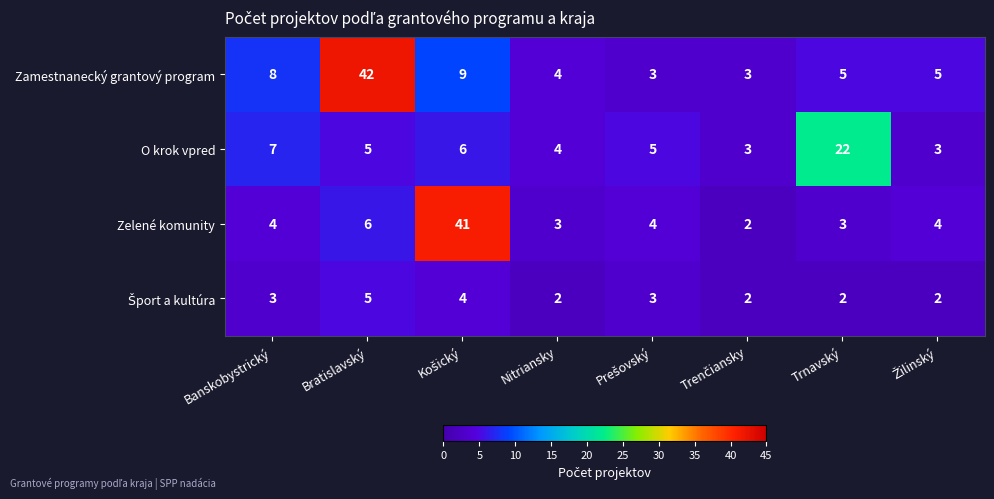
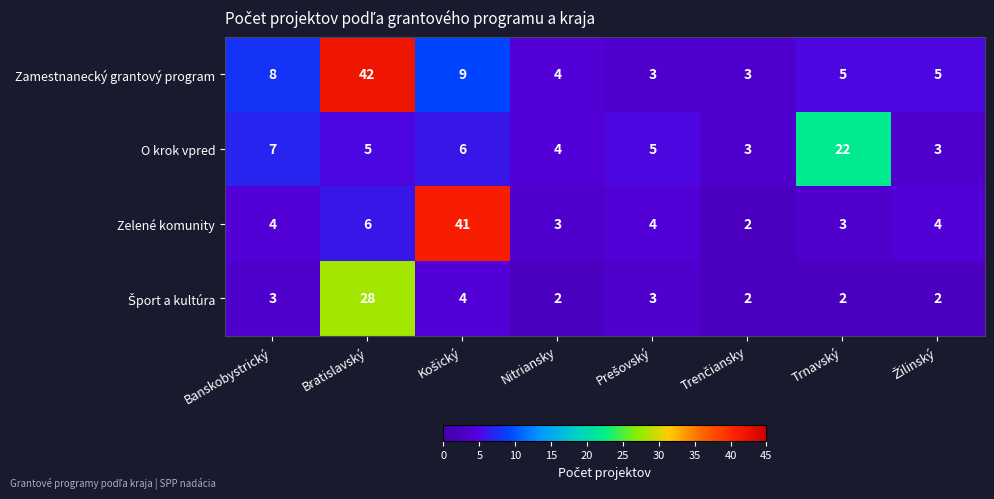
Šport a kultúra, Bratislavský: 5 -> 28
